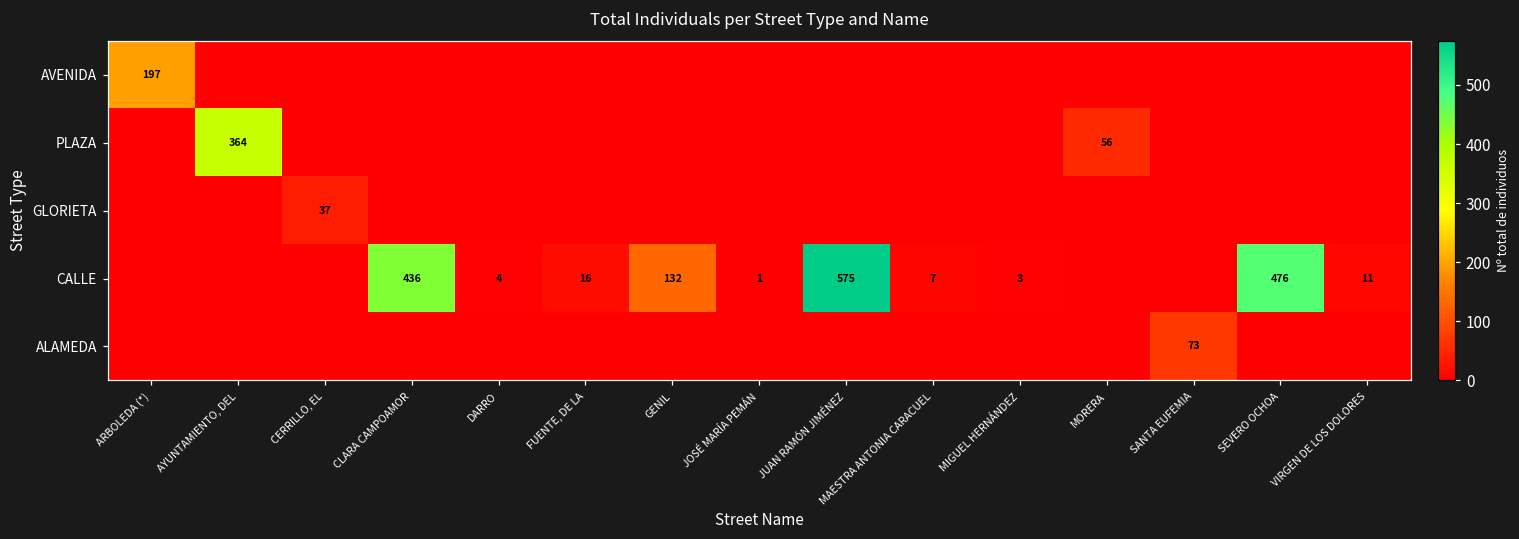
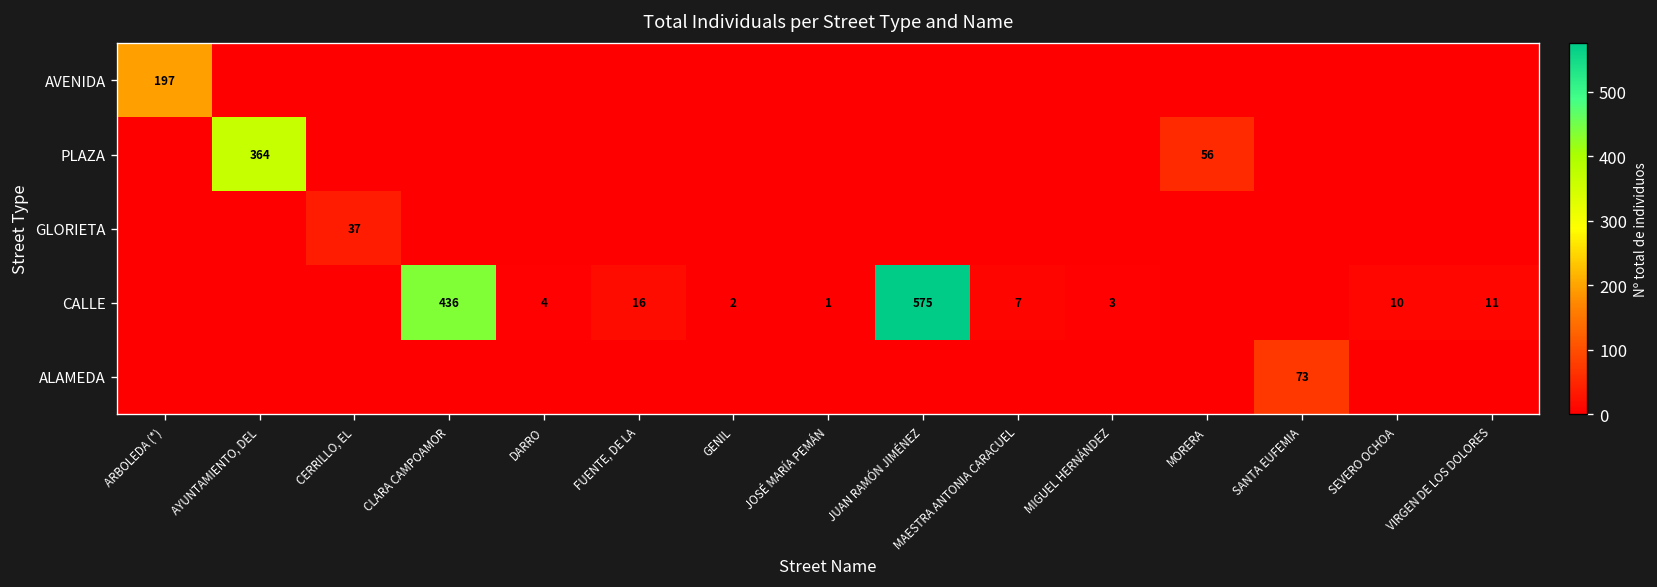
CALLE, GENIL: 132 -> 2
CALLE, SEVERO OCHOA: 476 -> 10
